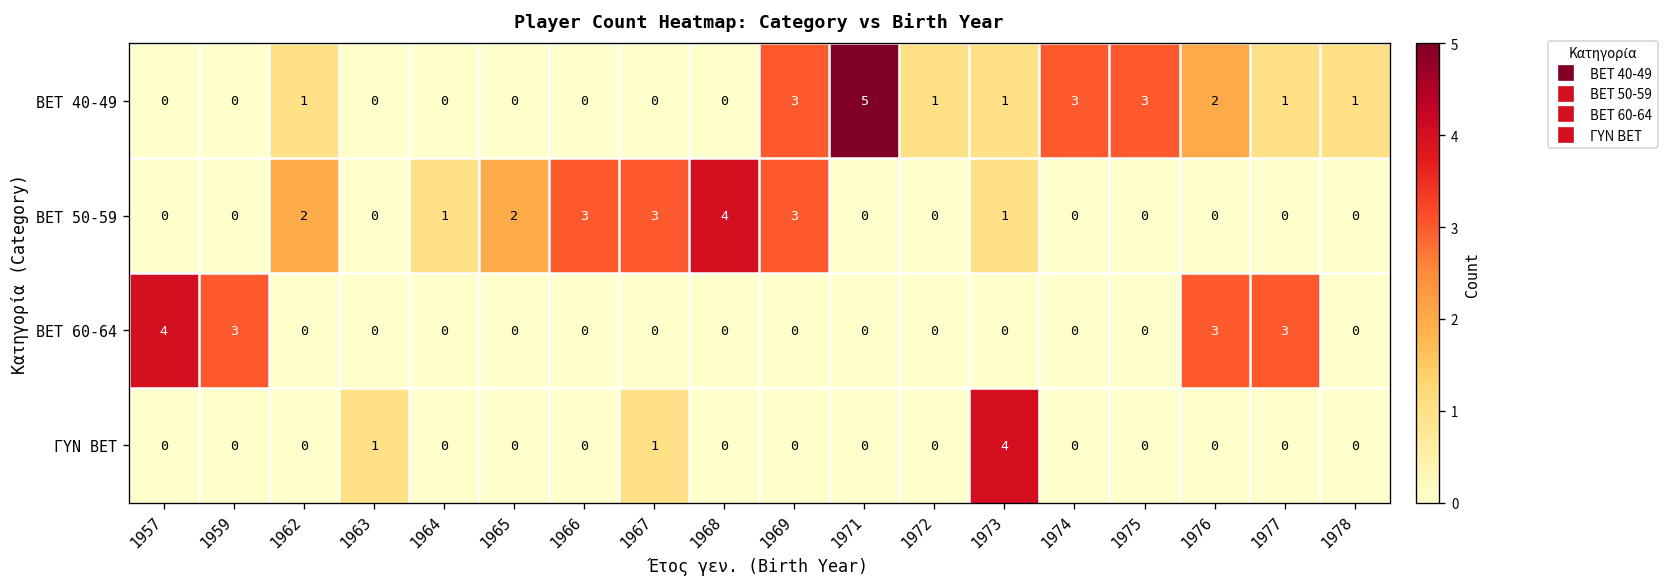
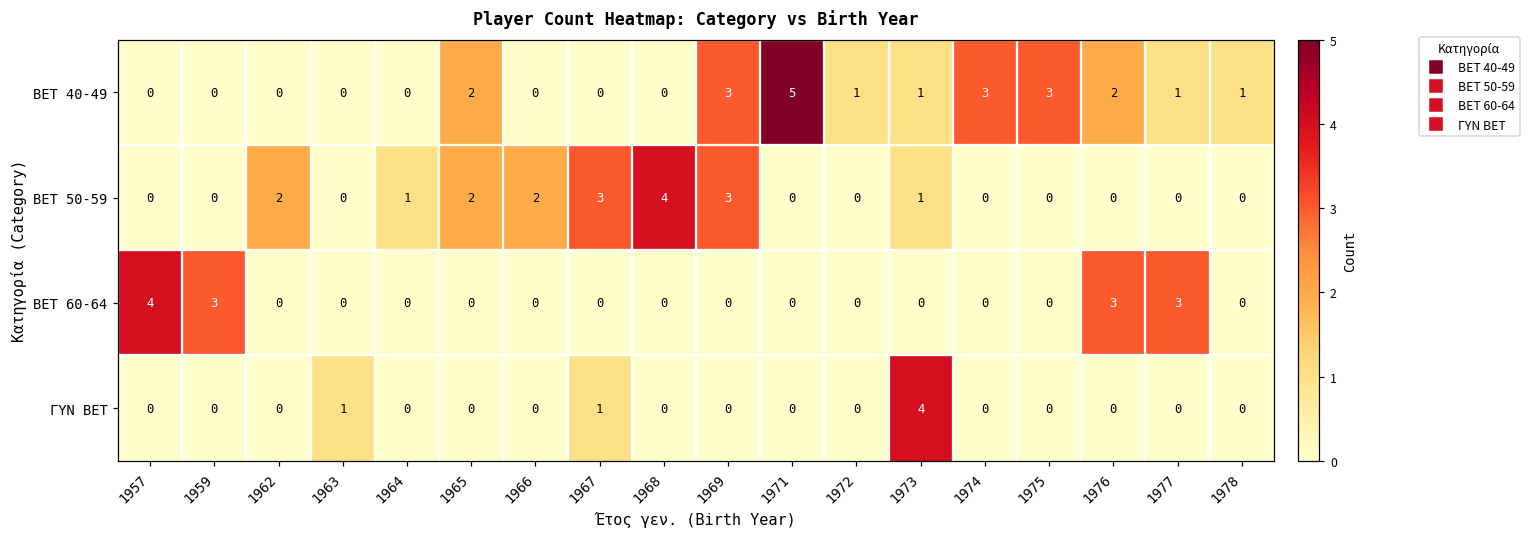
BET 40-49, 1962: 1 -> 0
BET 40-49, 1965: 0 -> 2
BET 50-59, 1966: 3 -> 2
